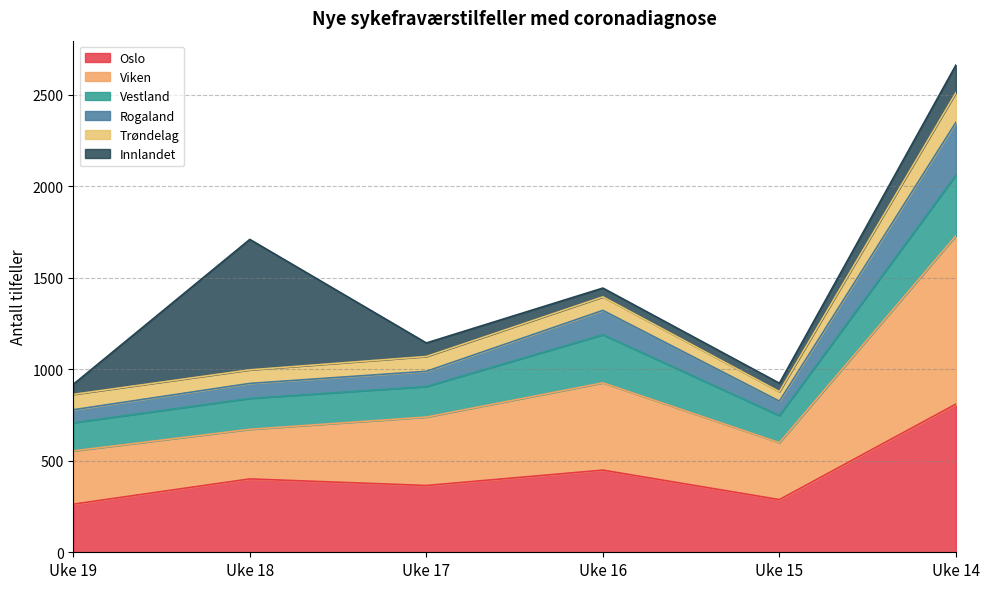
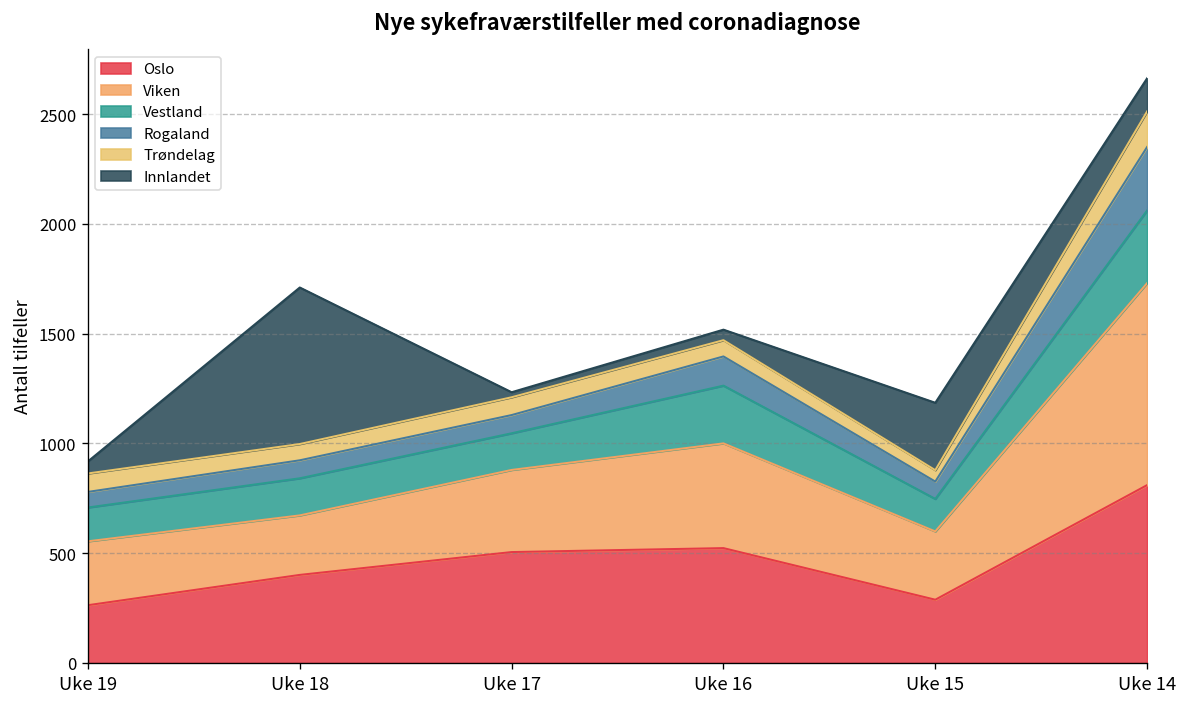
Oslo, Uke 17: 370 -> 510
Innlandet, Uke 17: 70 -> 20
Oslo, Uke 16: 450 -> 520
Innlandet, Uke 15: 50 -> 310
